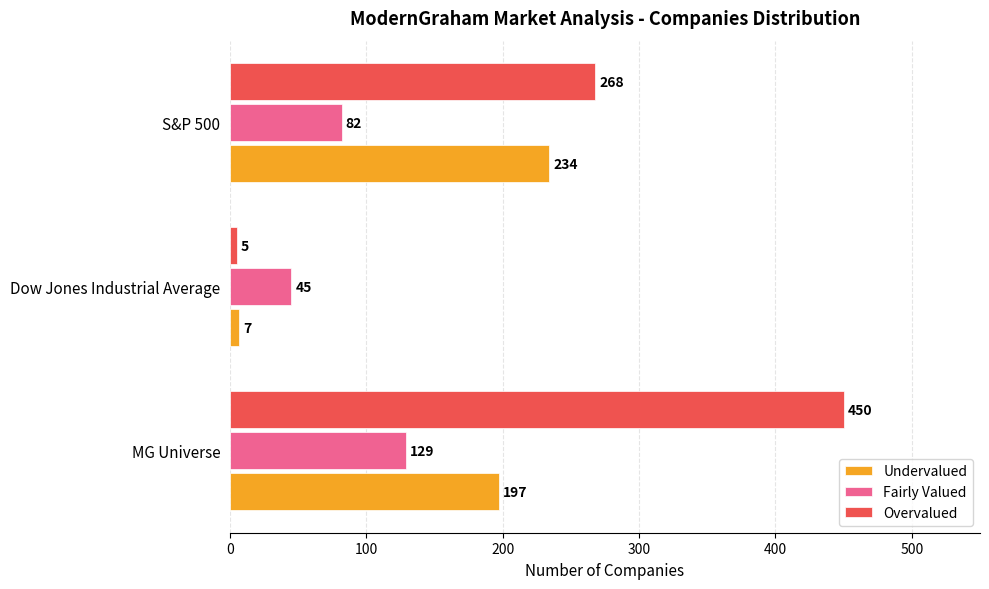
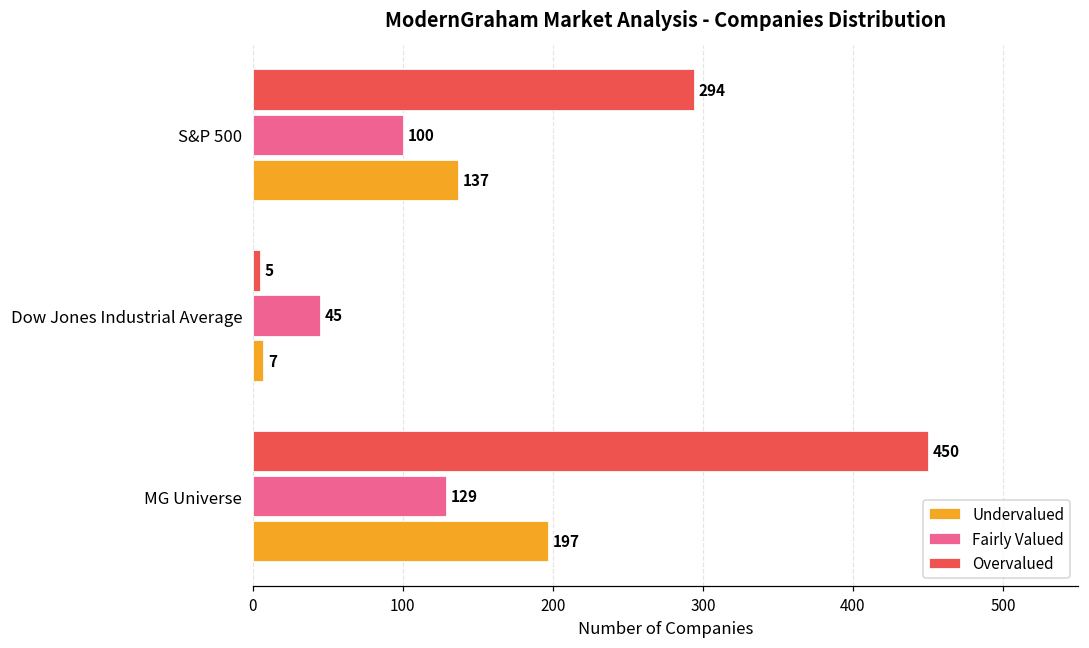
Overvalued, S&P 500: 268 -> 294
Fairly Valued, S&P 500: 82 -> 100
Undervalued, S&P 500: 234 -> 137
